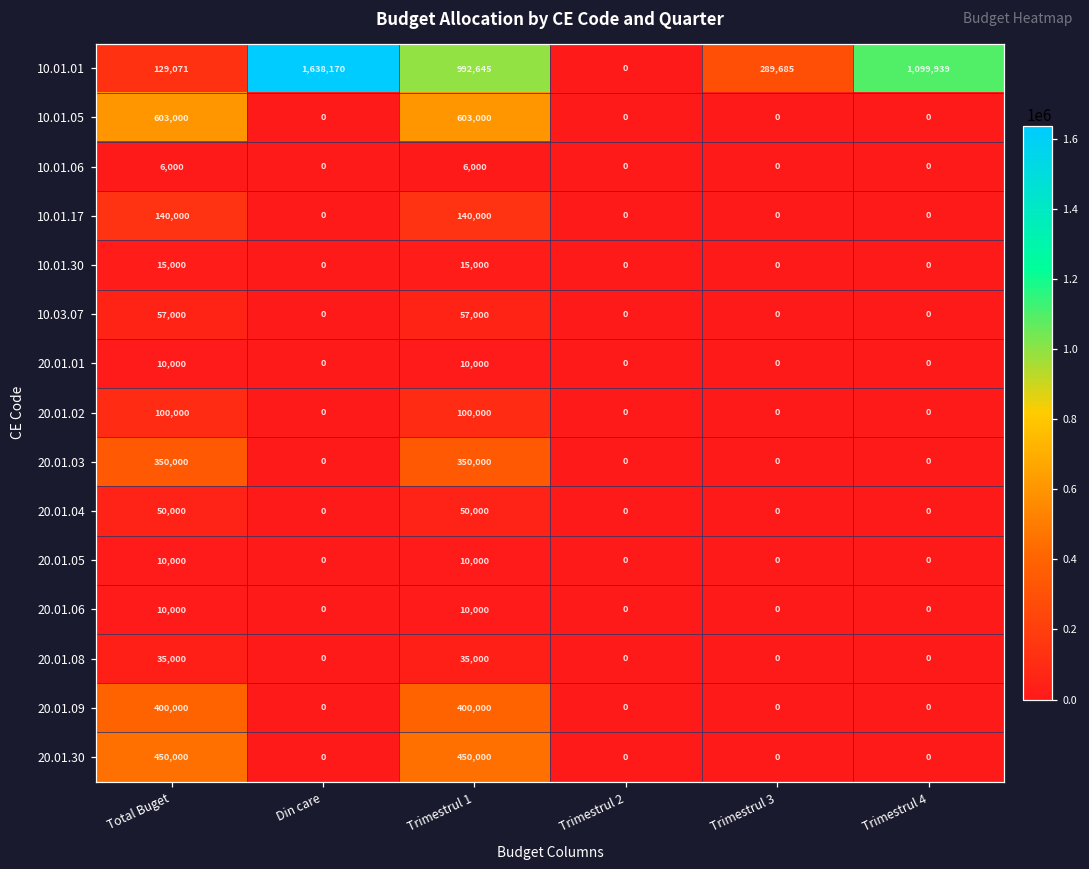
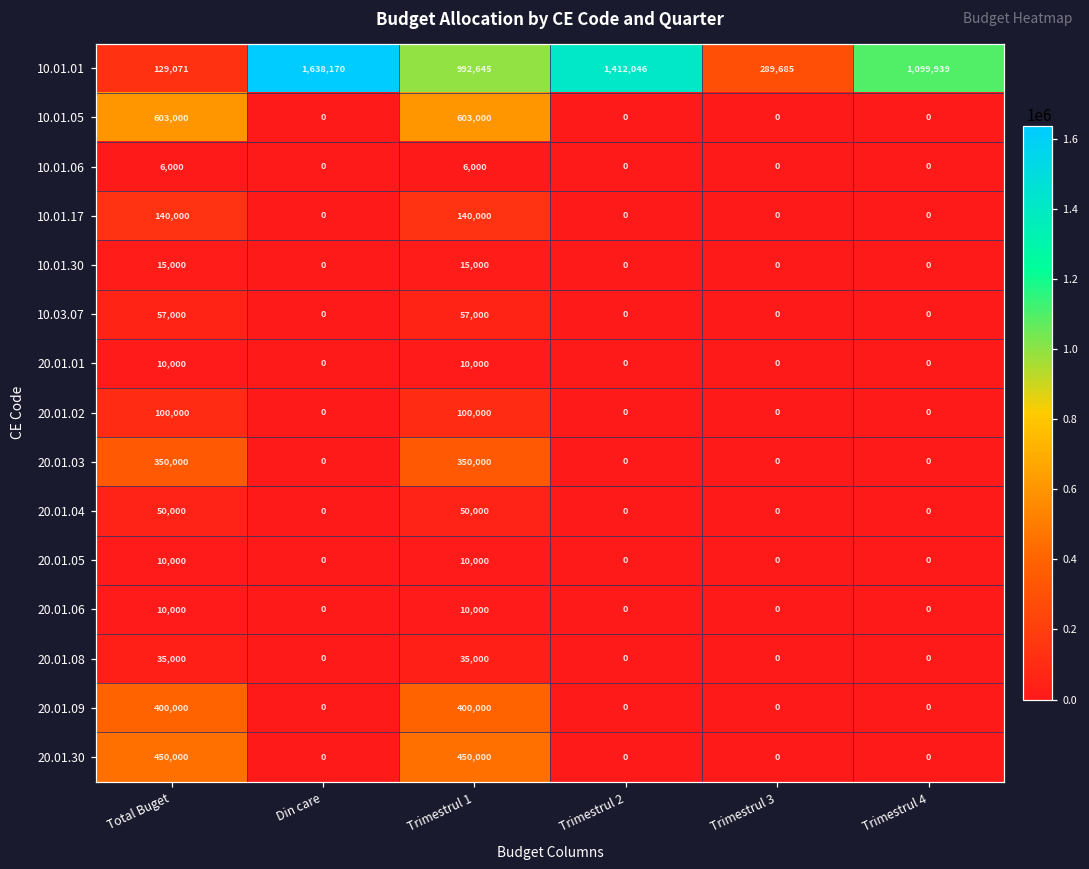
10.01.01, Trimestrul 2: 0 -> 1,412,046
